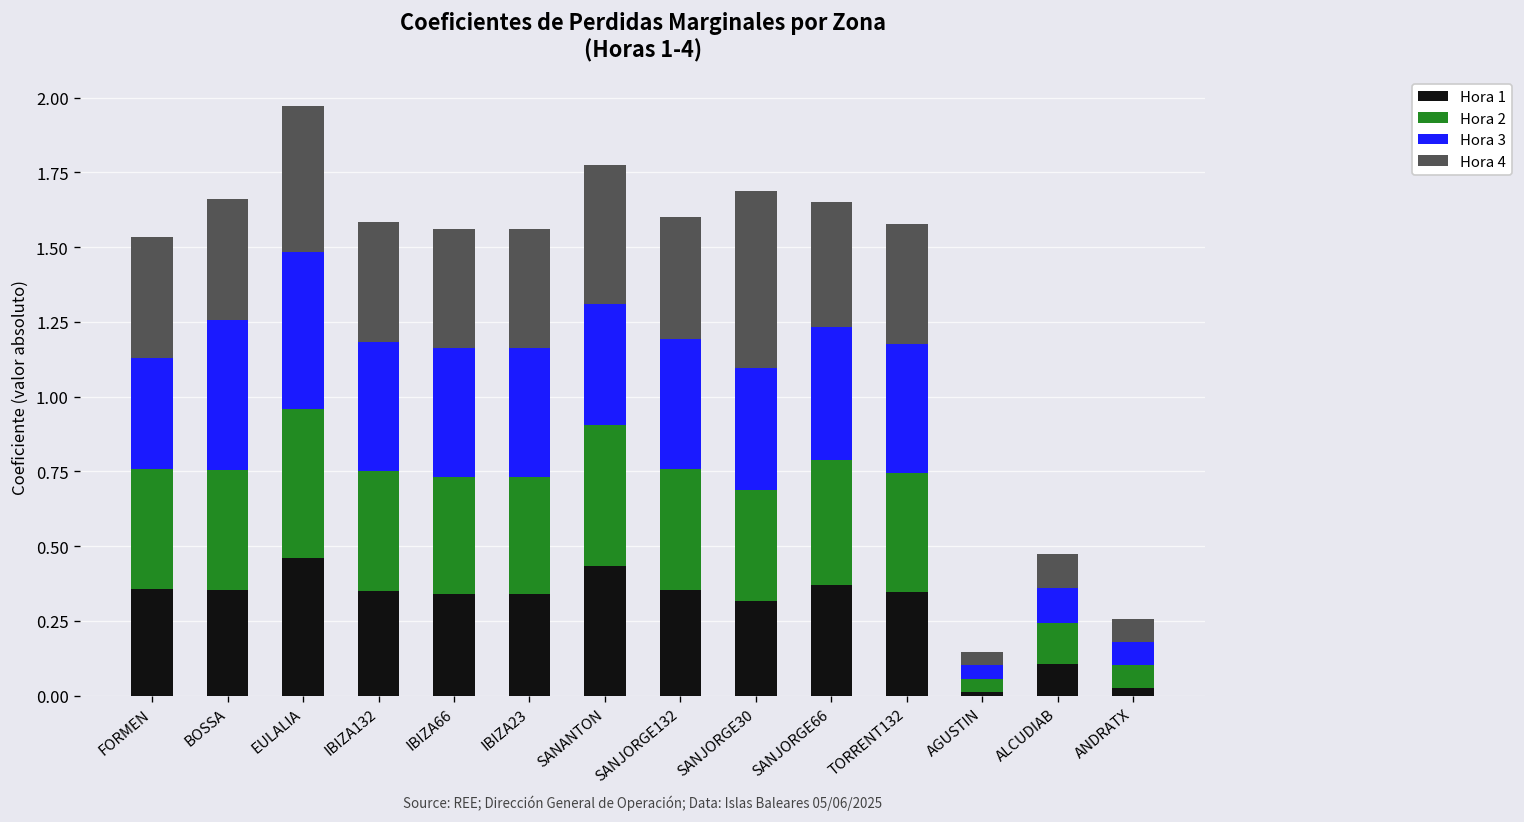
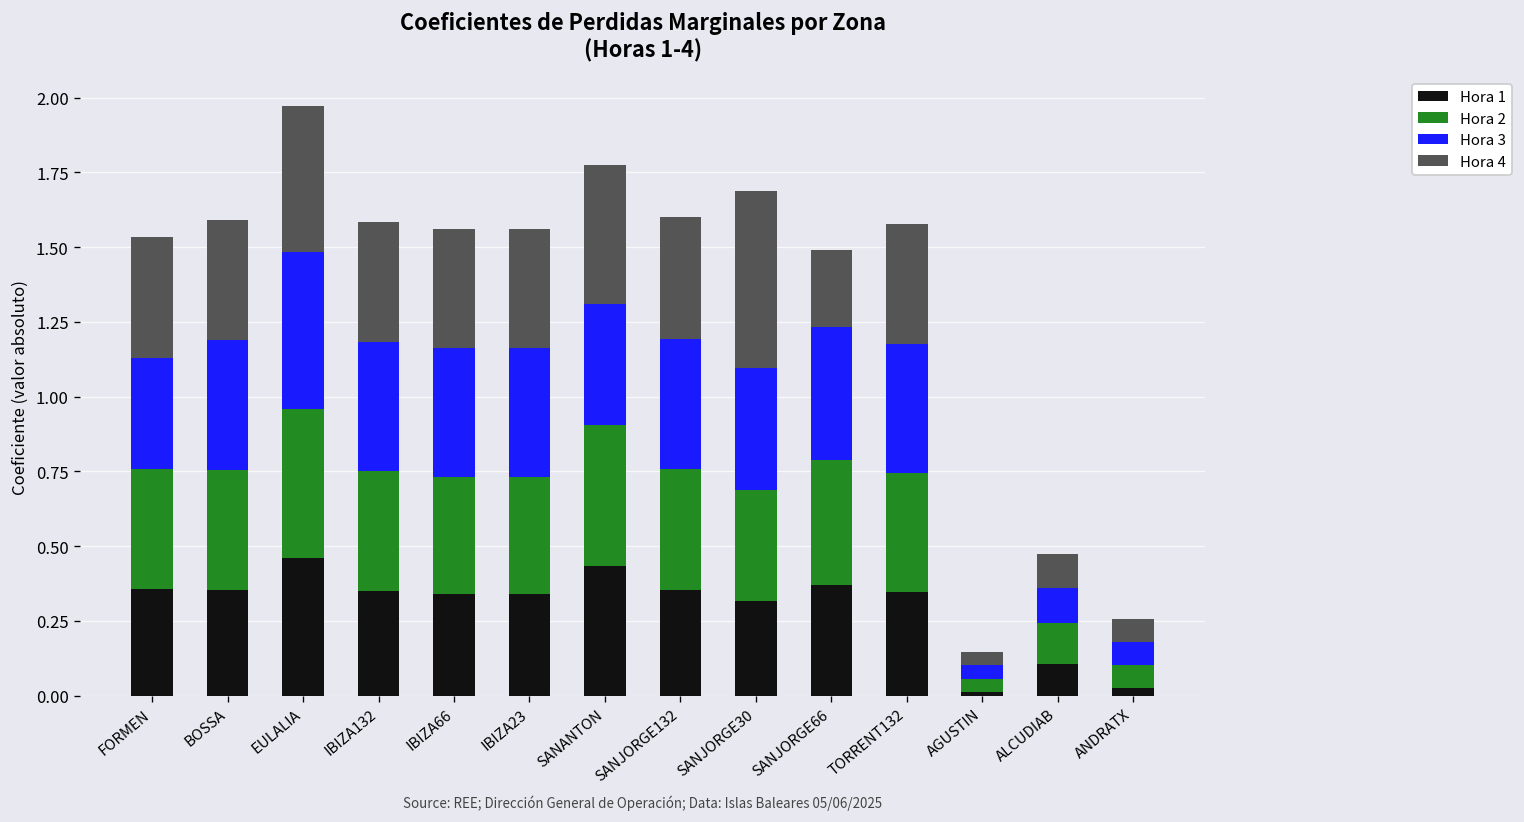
Hora 3, BOSSA: 0.50 -> 0.43
Hora 4, SANJORGE66: 0.42 -> 0.26
